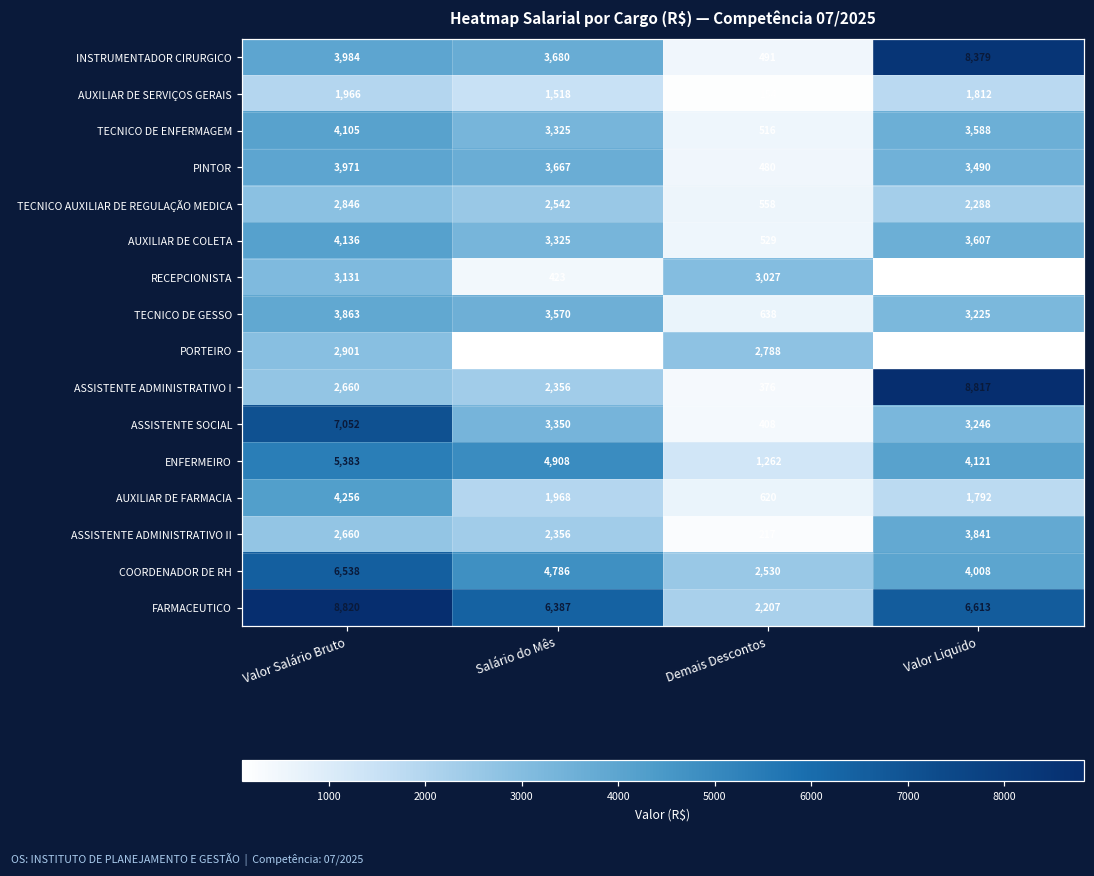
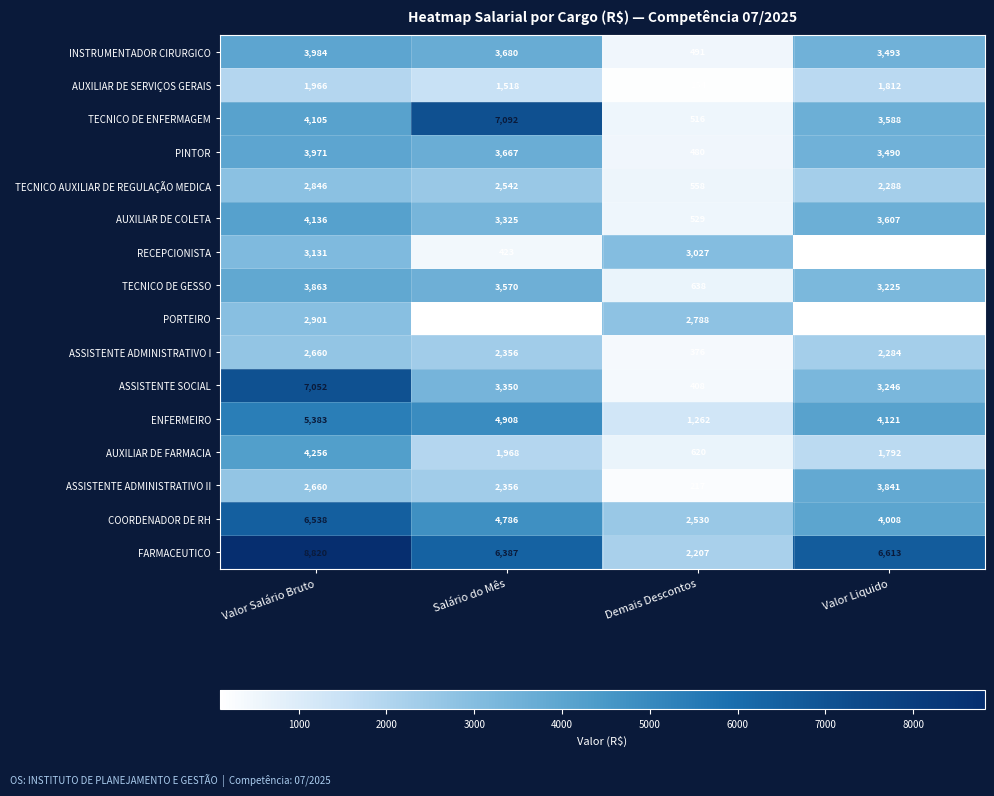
INSTRUMENTADOR CIRURGICO, Valor Liquido: 8,379 -> 3,493
TECNICO DE ENFERMAGEM, Salário do Mês: 3,325 -> 7,092
ASSISTENTE ADMINISTRATIVO I, Valor Liquido: 8,817 -> 2,284
